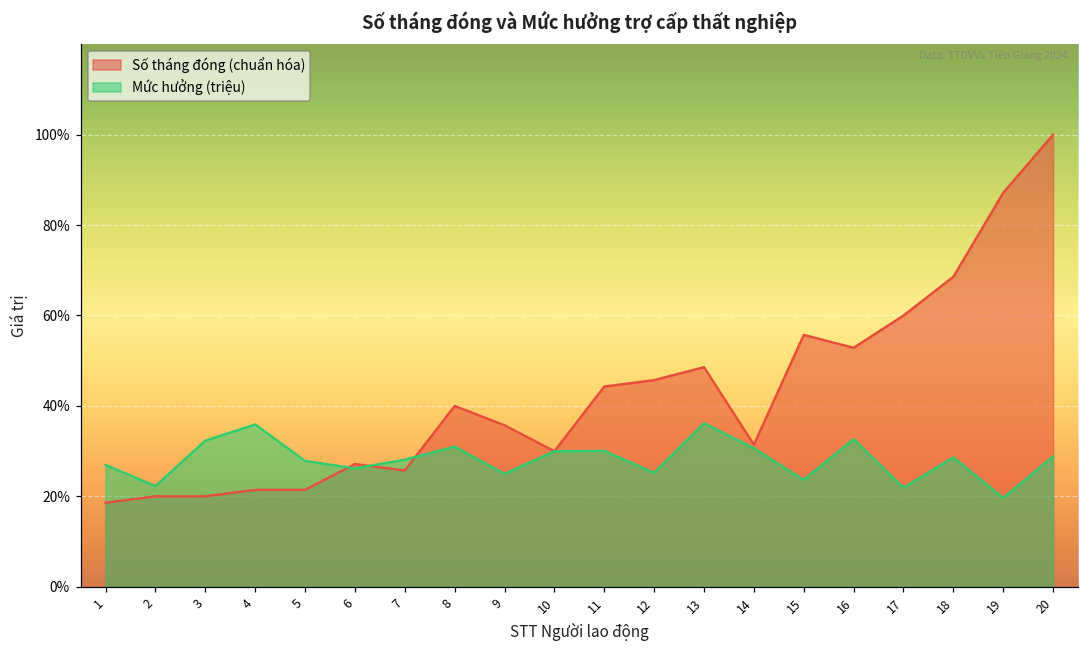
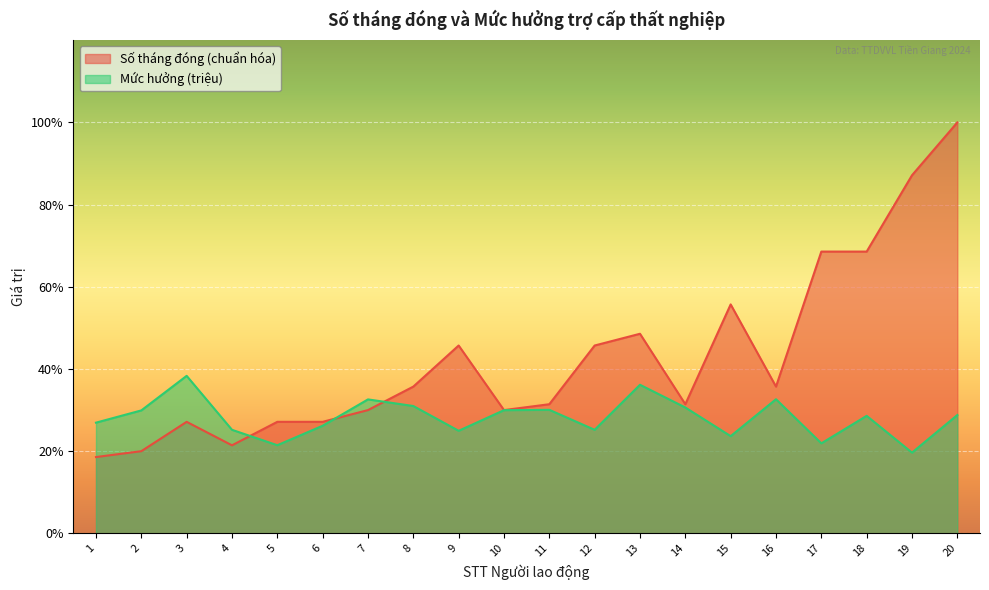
Mức hưởng (triệu), 2: 22% -> 30%
Số tháng đóng (chuẩn hóa), 3: 20% -> 27%
Mức hưởng (triệu), 3: 32% -> 38%
Mức hưởng (triệu), 4: 36% -> 25%
Số tháng đóng (chuẩn hóa), 5: 21% -> 27%
Mức hưởng (triệu), 5: 28% -> 21%
Số tháng đóng (chuẩn hóa), 7: 26% -> 30%
Mức hưởng (triệu), 7: 28% -> 33%
Số tháng đóng (chuẩn hóa), 8: 40% -> 36%
Số tháng đóng (chuẩn hóa), 9: 36% -> 46%
Số tháng đóng (chuẩn hóa), 11: 44% -> 31%
Số tháng đóng (chuẩn hóa), 16: 53% -> 36%
Số tháng đóng (chuẩn hóa), 17: 60% -> 69%
